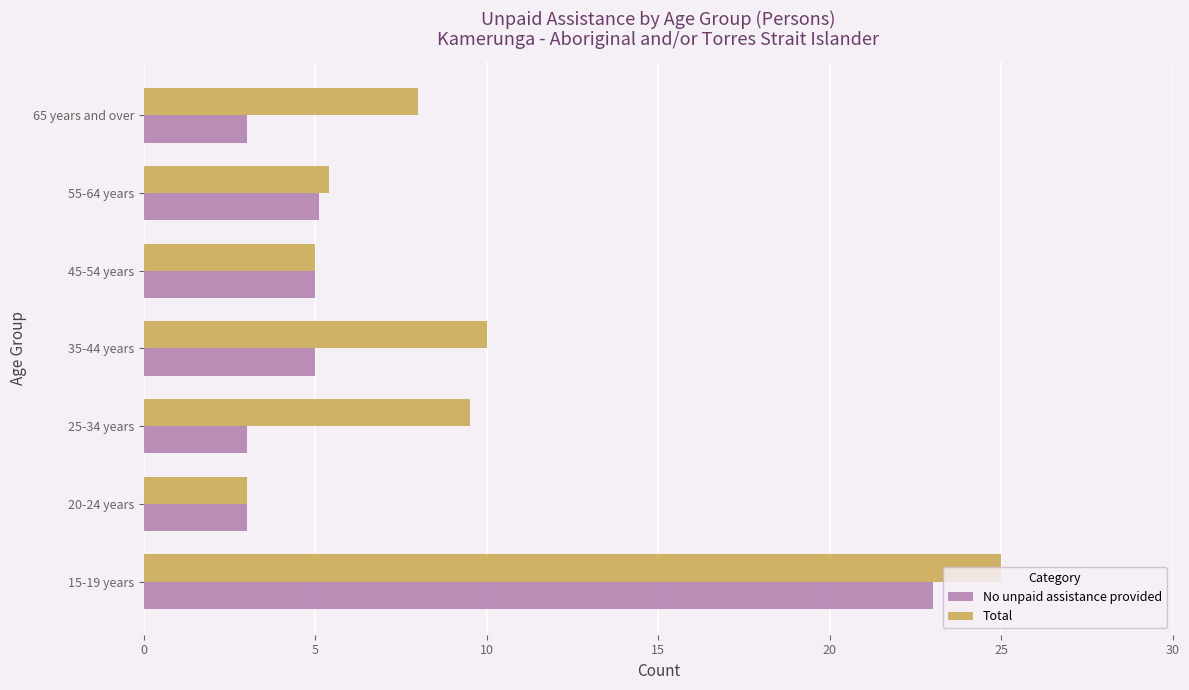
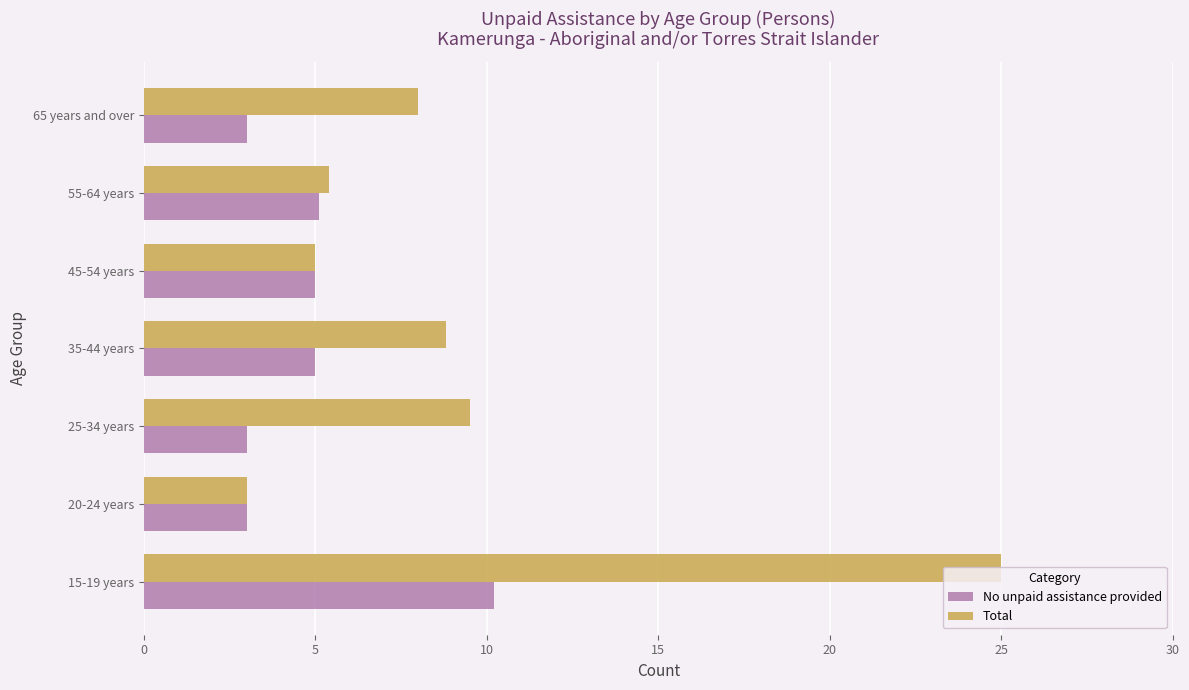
Total, 35-44 years: 10.0 -> 8.8
No unpaid assistance provided, 15-19 years: 23.0 -> 10.2
